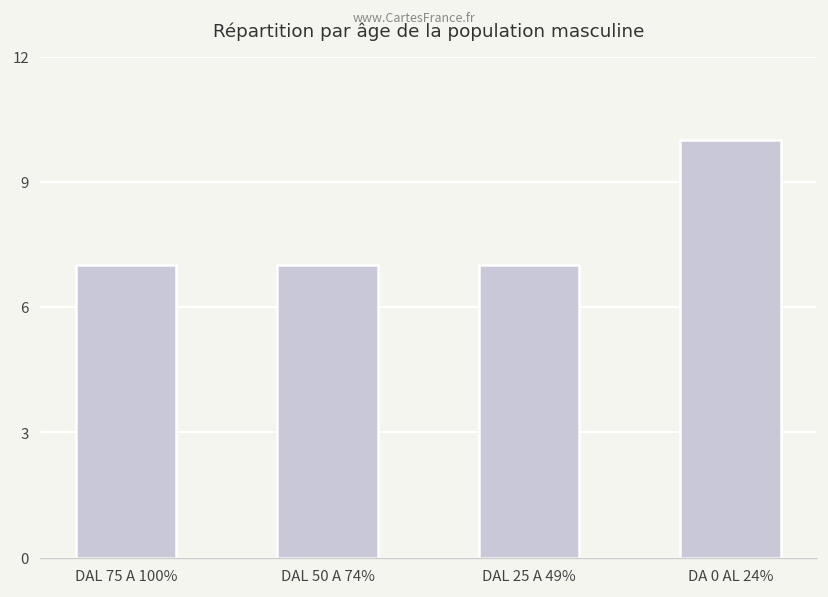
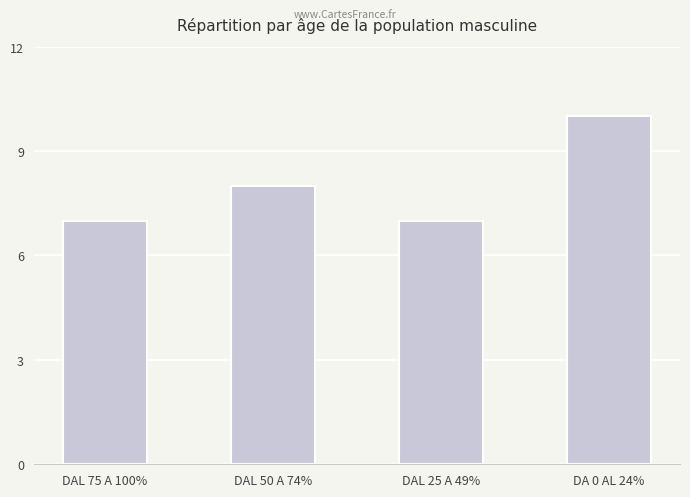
DAL 50 A 74%: 7 -> 8
